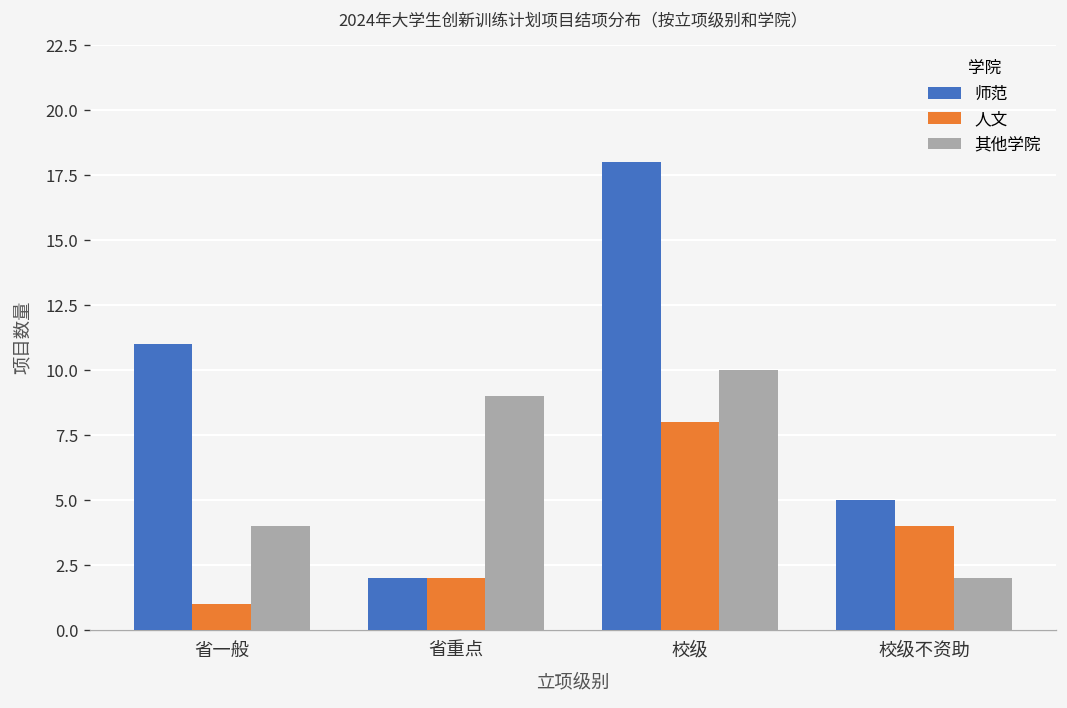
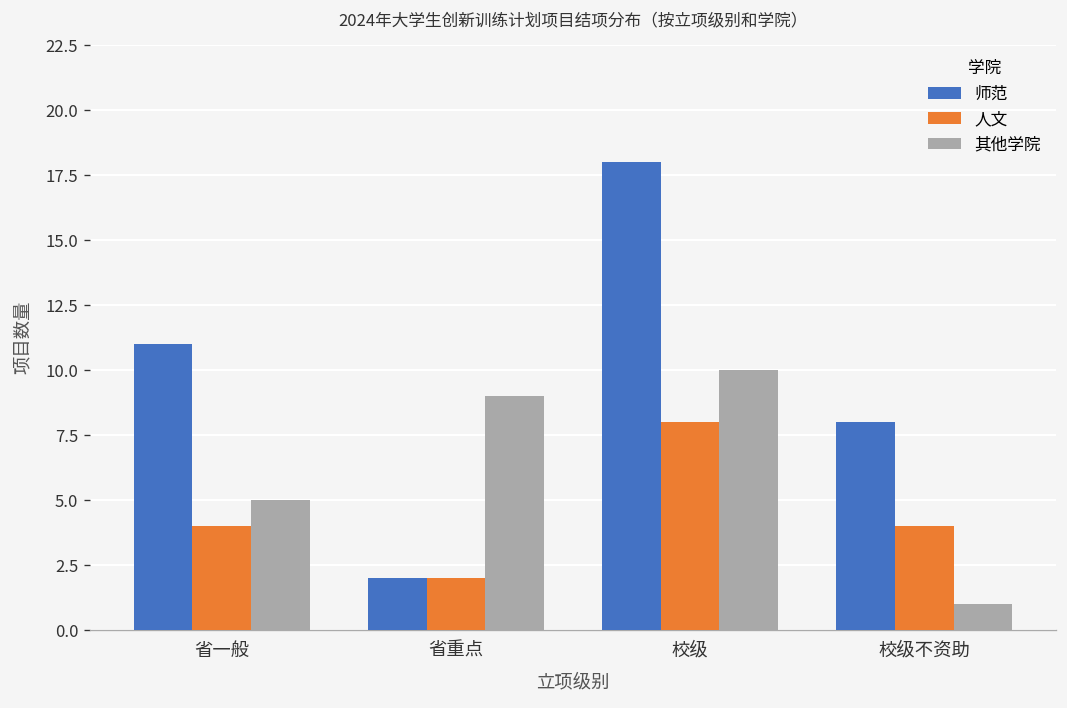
人文, 省一般: 1 -> 4
其他学院, 省一般: 4 -> 5
师范, 校级不资助: 5 -> 8
其他学院, 校级不资助: 2 -> 1
